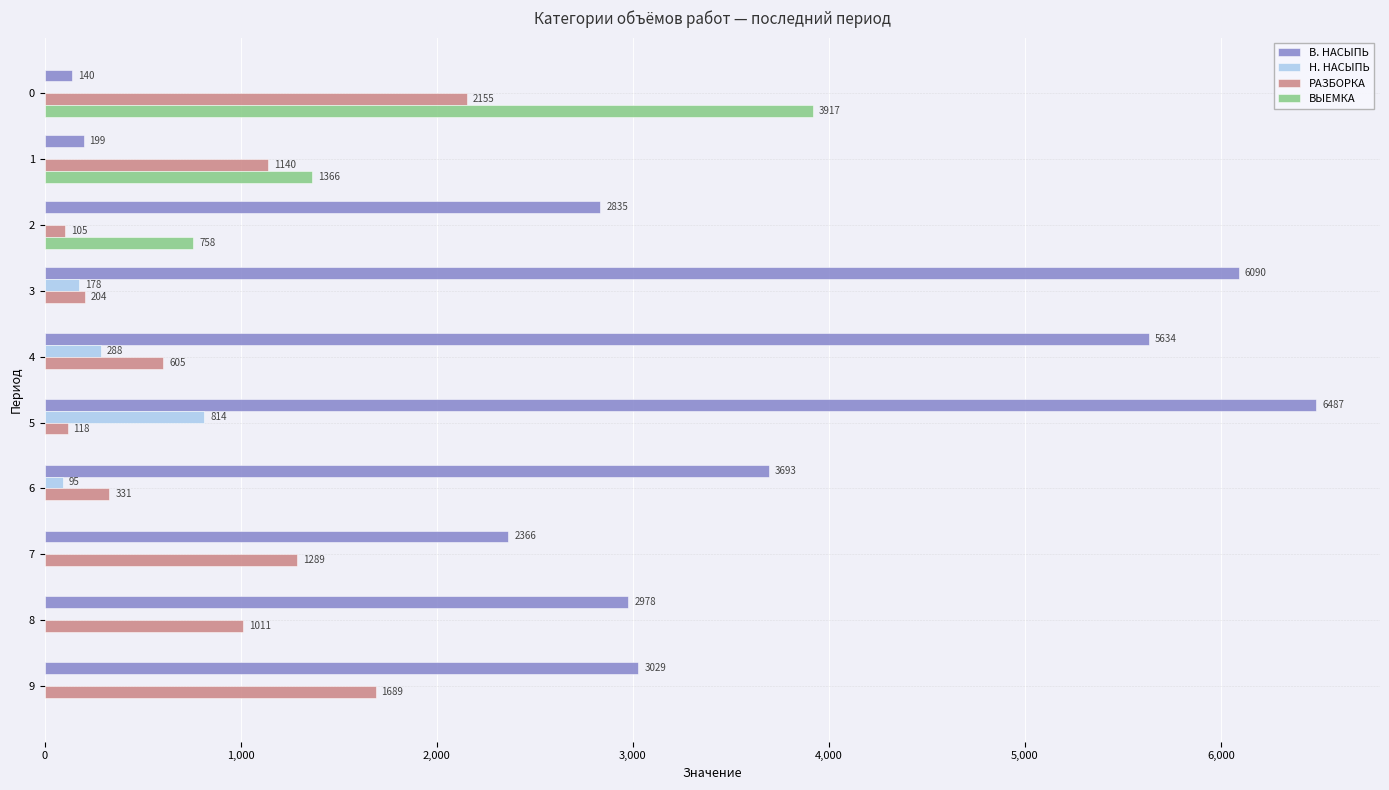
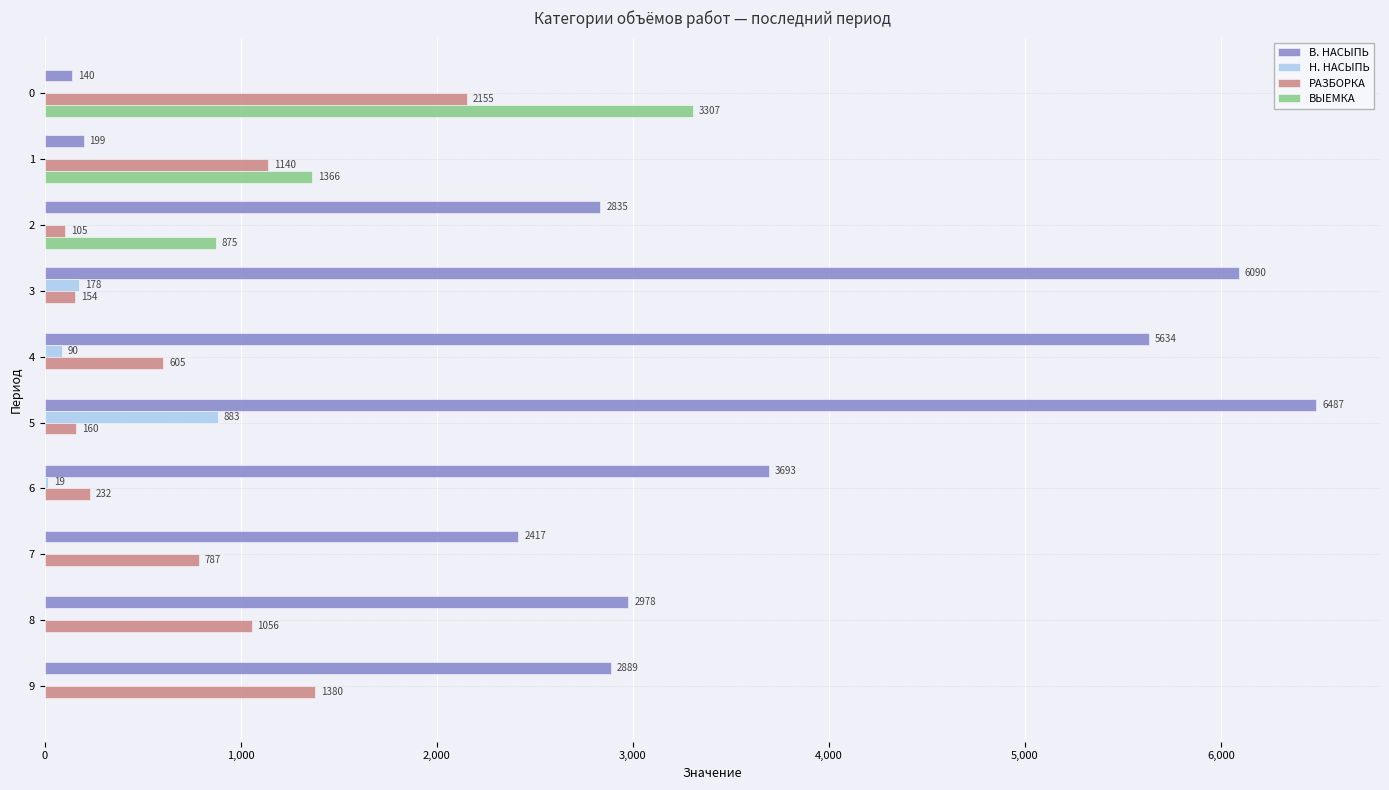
ВЫЕМКА, 0: 3917 -> 3307
ВЫЕМКА, 2: 758 -> 875
РАЗБОРКА, 3: 204 -> 154
Н. НАСЫПЬ, 4: 288 -> 90
Н. НАСЫПЬ, 5: 814 -> 883
РАЗБОРКА, 5: 118 -> 160
Н. НАСЫПЬ, 6: 95 -> 19
РАЗБОРКА, 6: 331 -> 232
В. НАСЫПЬ, 7: 2366 -> 2417
РАЗБОРКА, 7: 1289 -> 787
РАЗБОРКА, 8: 1011 -> 1056
В. НАСЫПЬ, 9: 3029 -> 2889
РАЗБОРКА, 9: 1689 -> 1380
